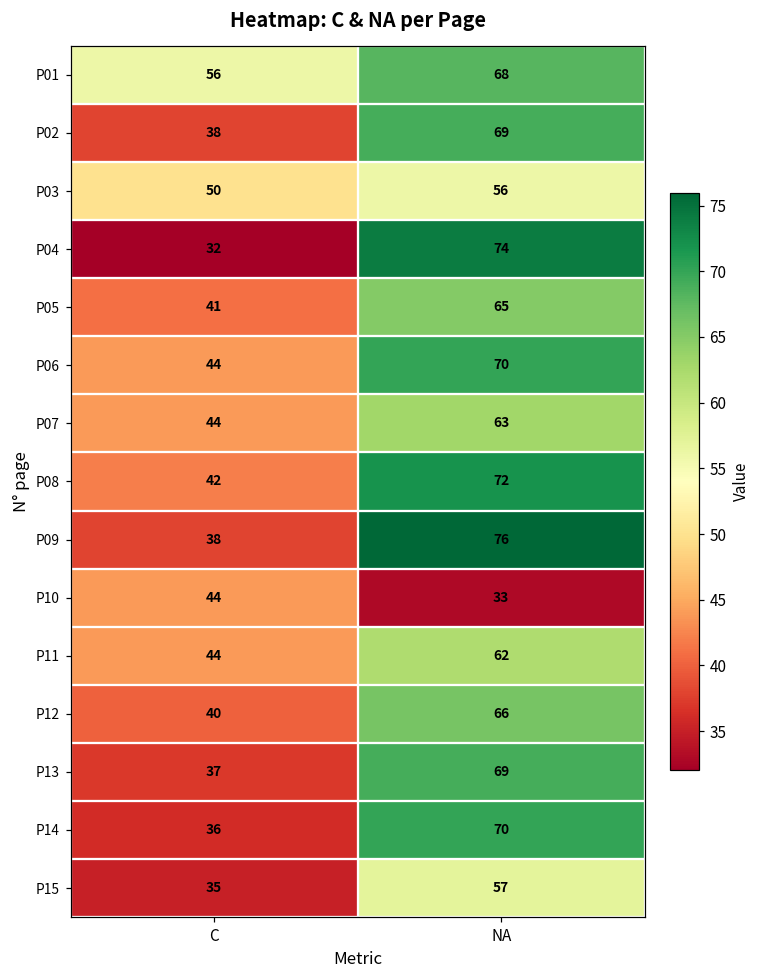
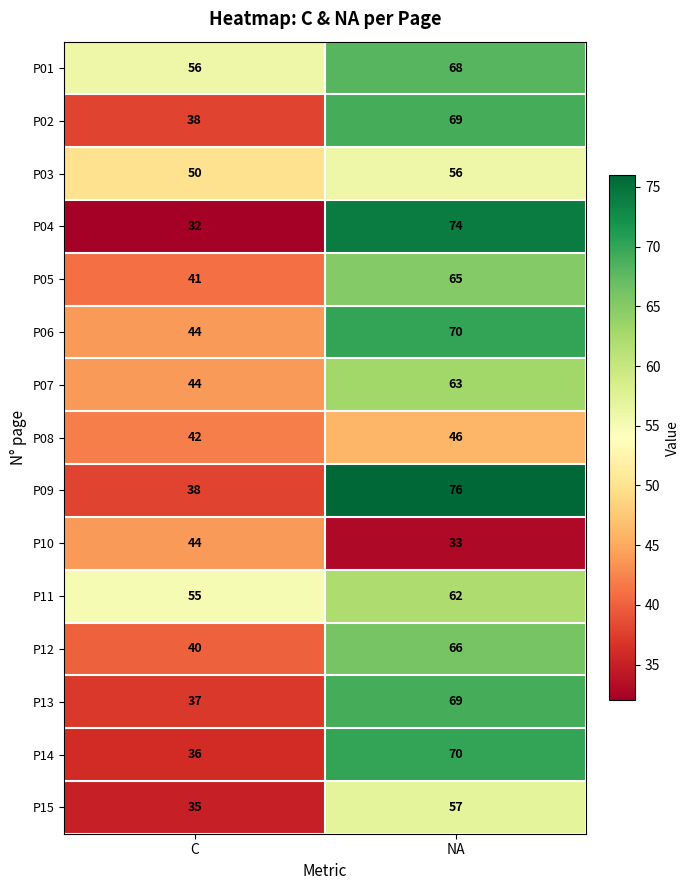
P08, NA: 72 -> 46
P11, C: 44 -> 55
